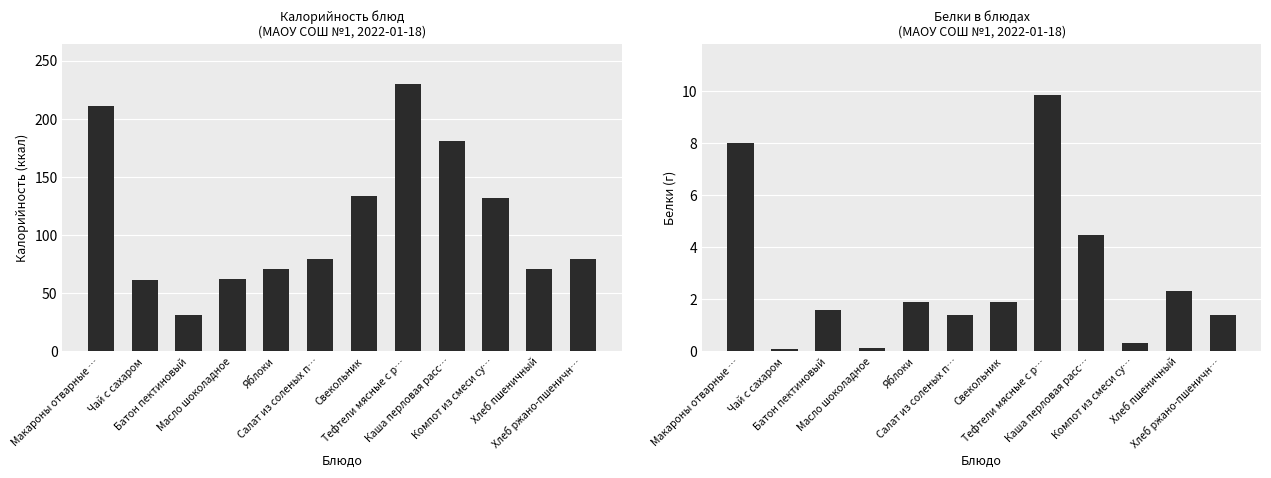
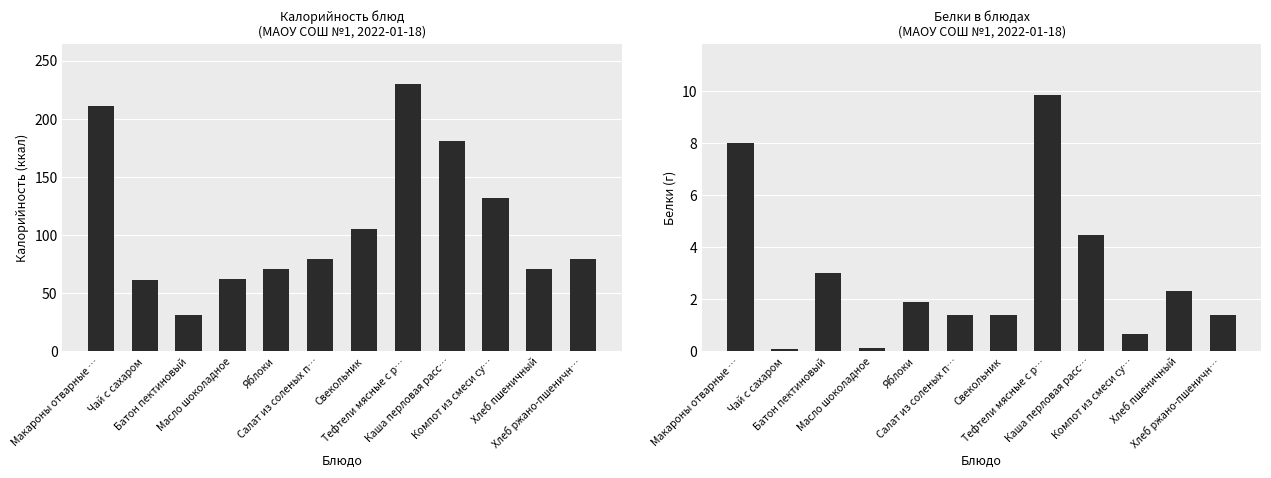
Калорийность блюд (МАОУ СОШ №1, 2022-01-18), Свекольник: 134 -> 105
Белки в блюдах (МАОУ СОШ №1, 2022-01-18), Батон пектиновый: 1.6 -> 3.0
Белки в блюдах (МАОУ СОШ №1, 2022-01-18), Свекольник: 1.9 -> 1.4
Белки в блюдах (МАОУ СОШ №1, 2022-01-18), Компот из смеси су…: 0.3 -> 0.7
